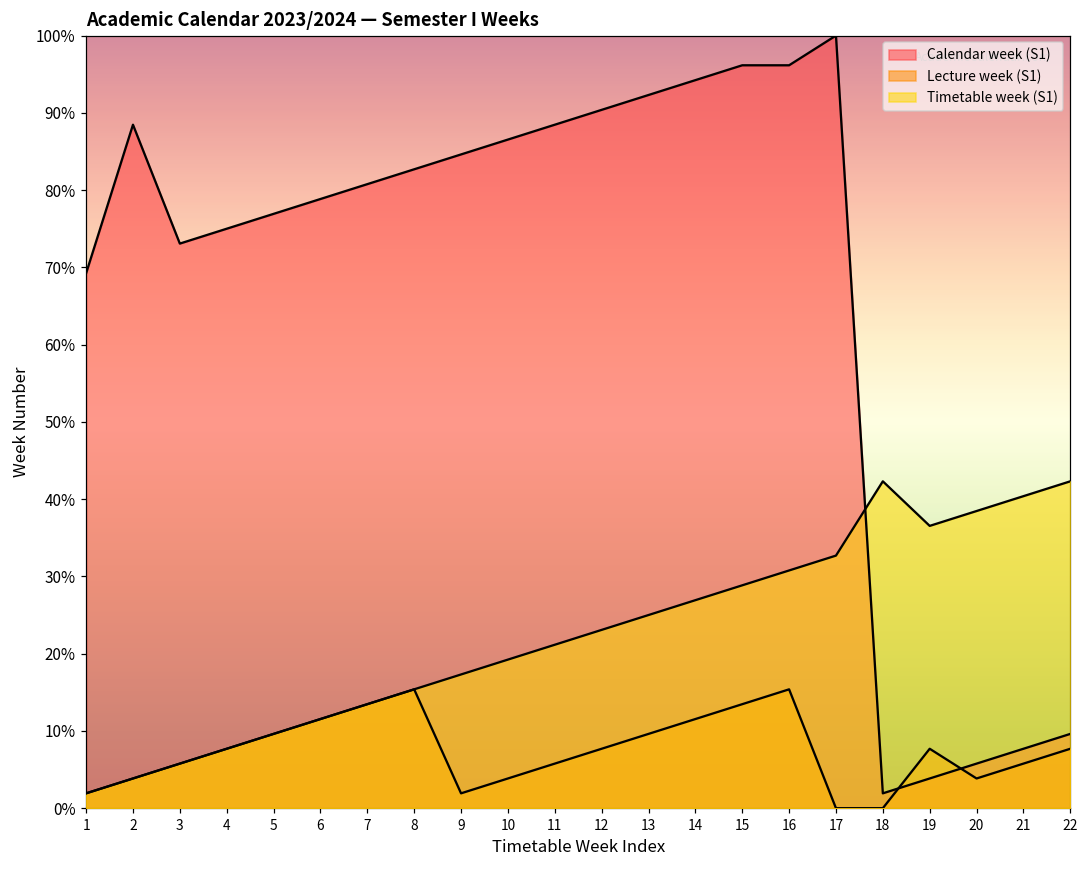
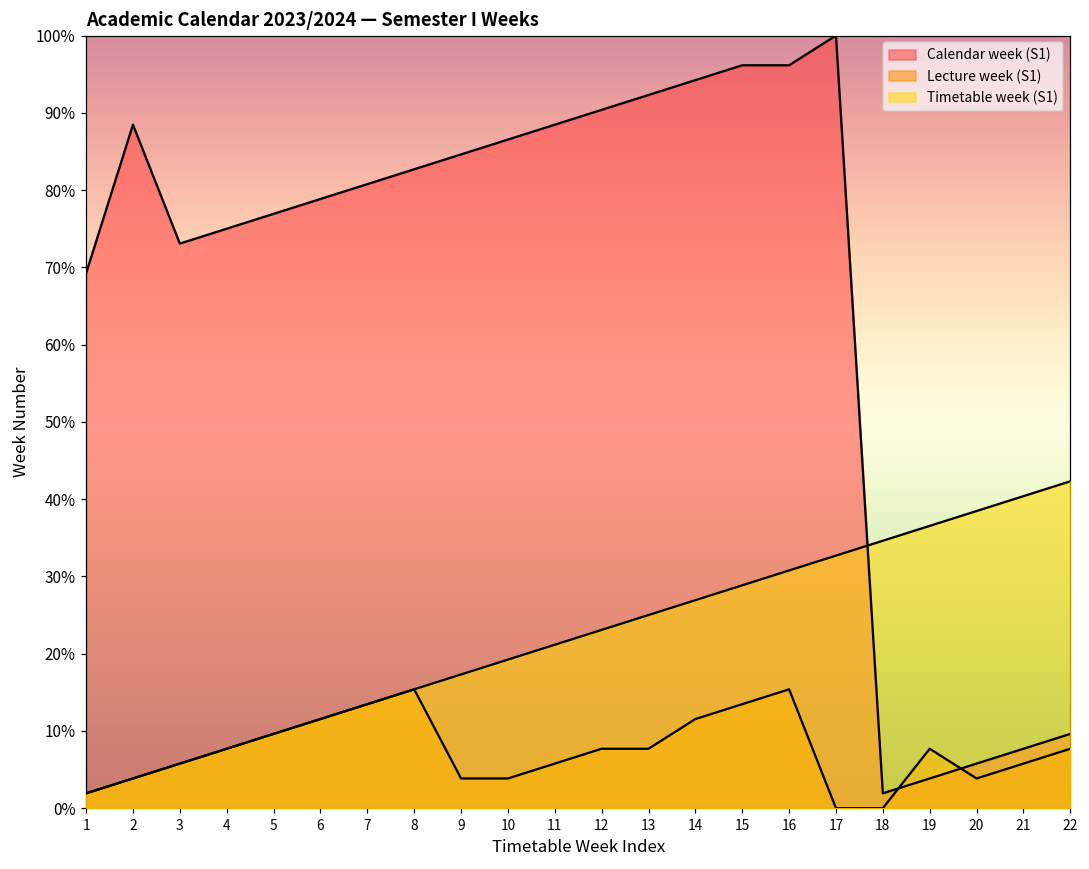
Lecture week (S1), 9: 2% -> 4%
Lecture week (S1), 13: 10% -> 8%
Timetable week (S1), 18: 42% -> 35%
